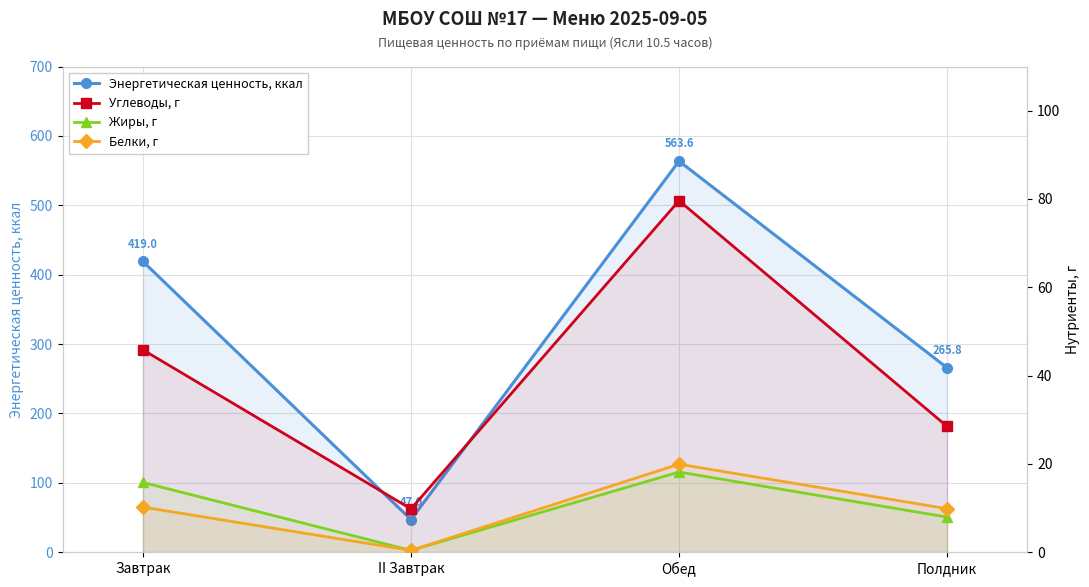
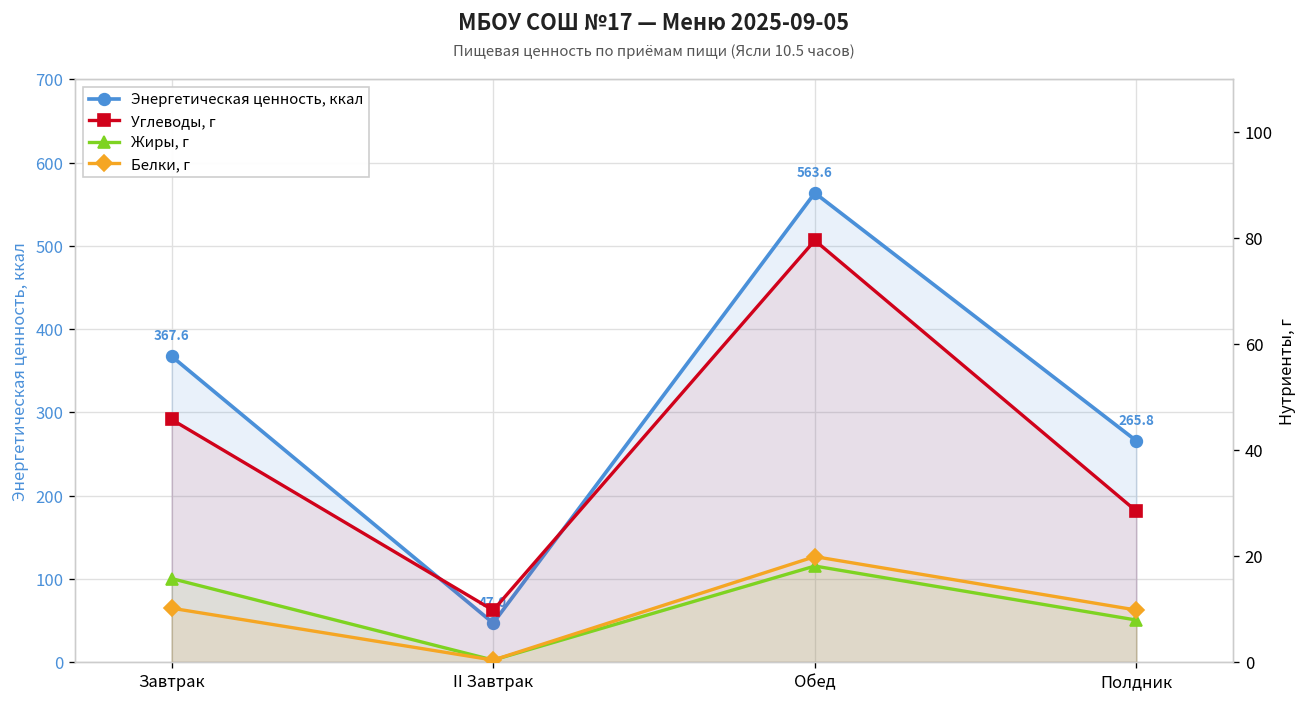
Энергетическая ценность, ккал, Завтрак: 419.0 -> 367.6
